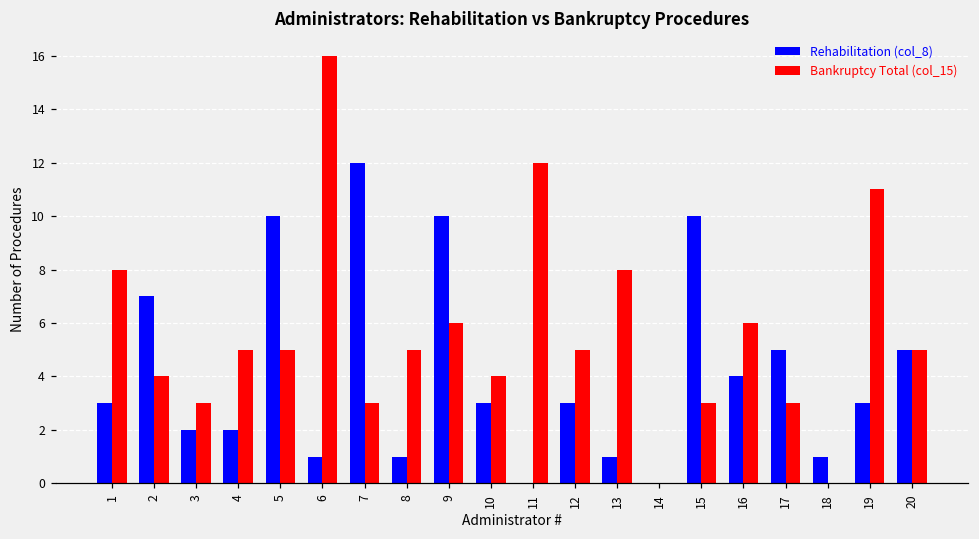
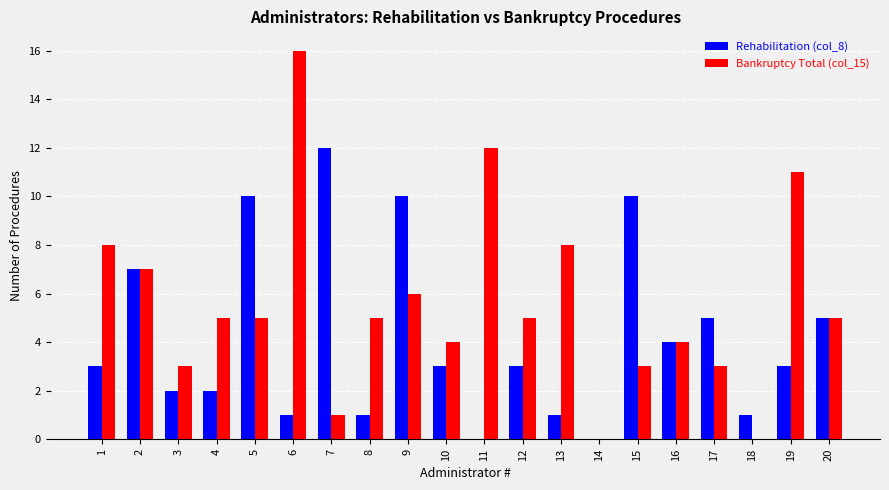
Bankruptcy Total (col_15), 2: 4 -> 7
Bankruptcy Total (col_15), 7: 3 -> 1
Bankruptcy Total (col_15), 16: 6 -> 4
